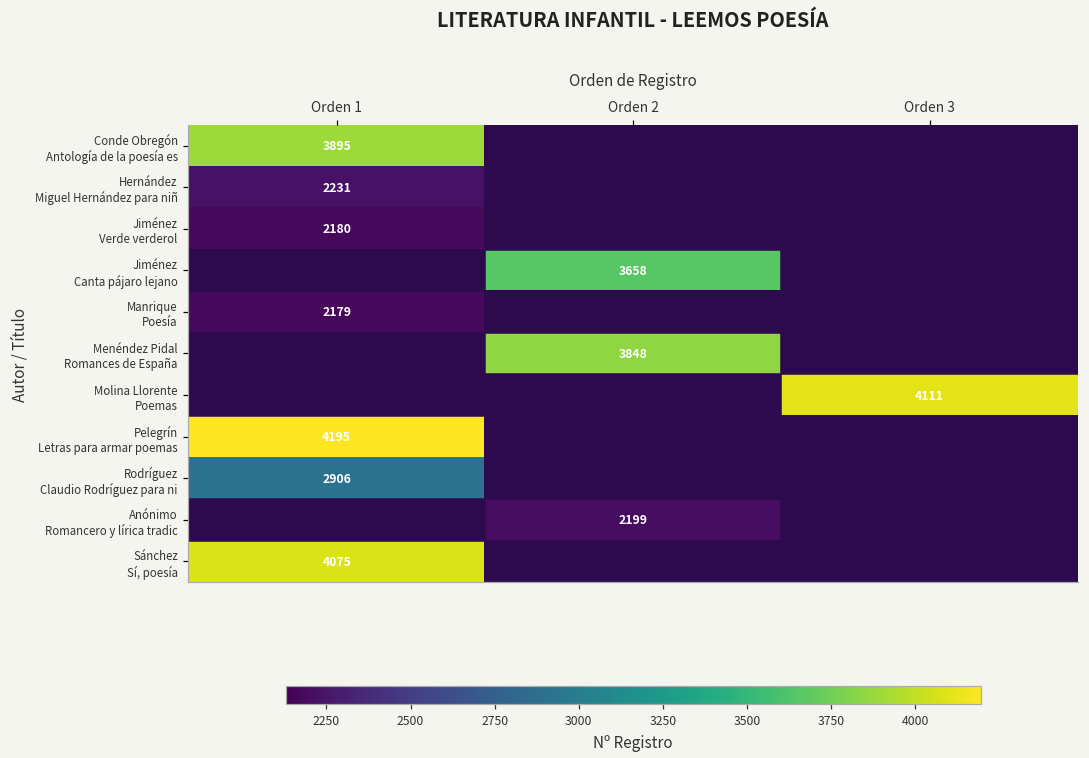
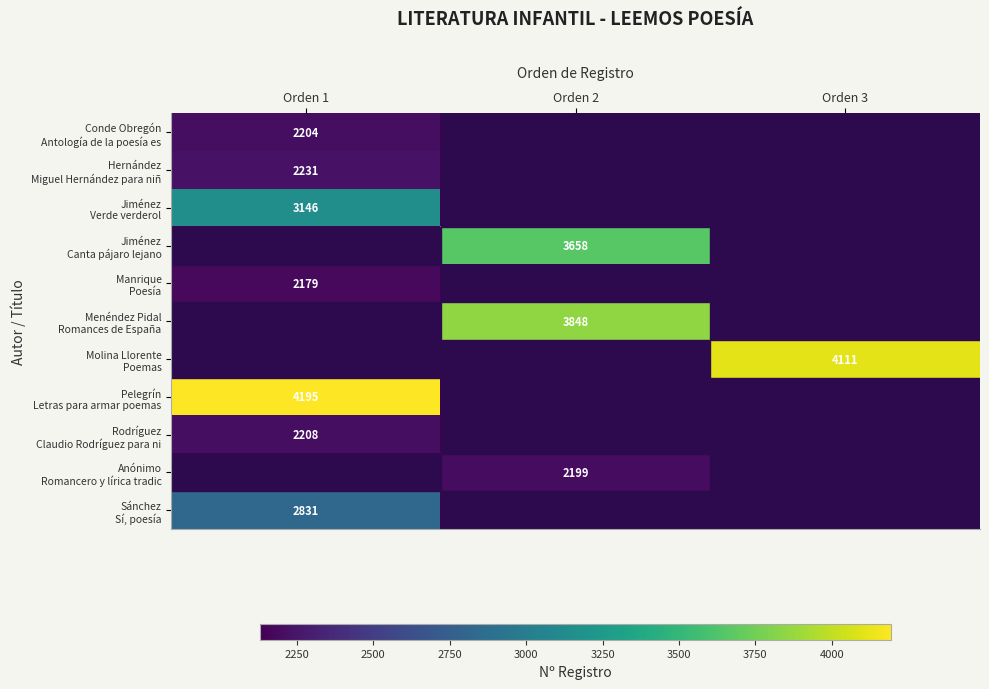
Conde Obregón Antología de la poesía es, Orden 1: 3895 -> 2204
Jiménez Verde verderol, Orden 1: 2180 -> 3146
Rodríguez Claudio Rodríguez para ni, Orden 1: 2906 -> 2208
Sánchez Sí, poesía, Orden 1: 4075 -> 2831
